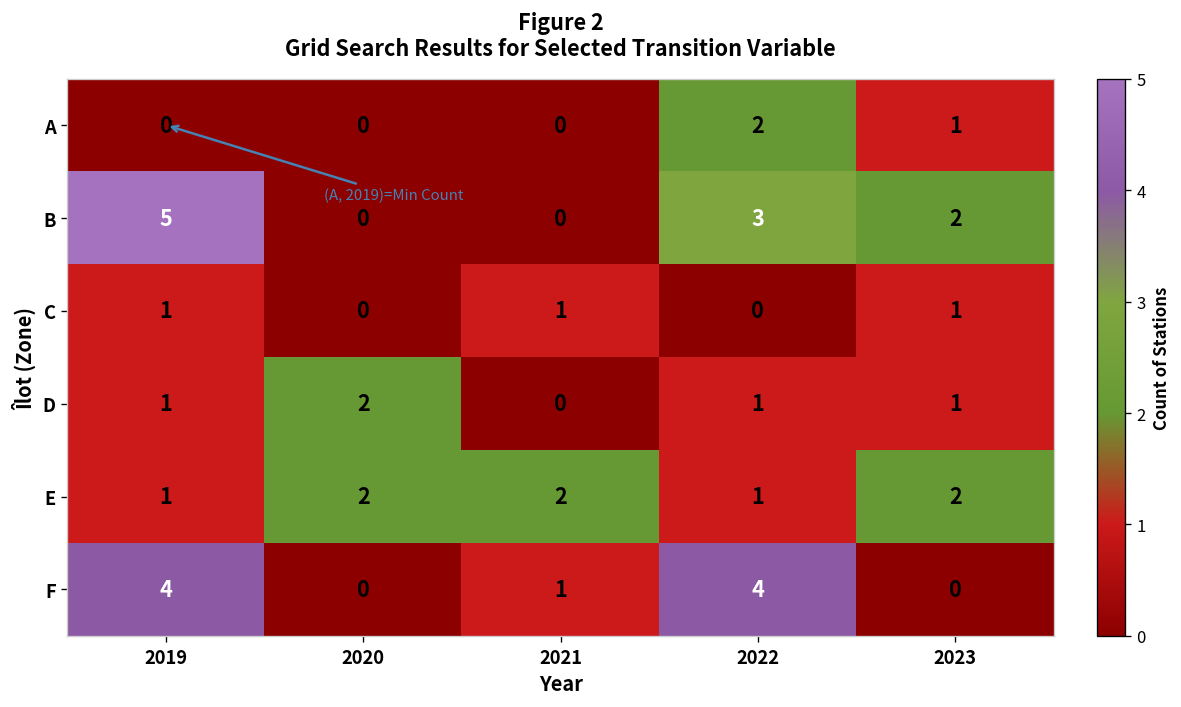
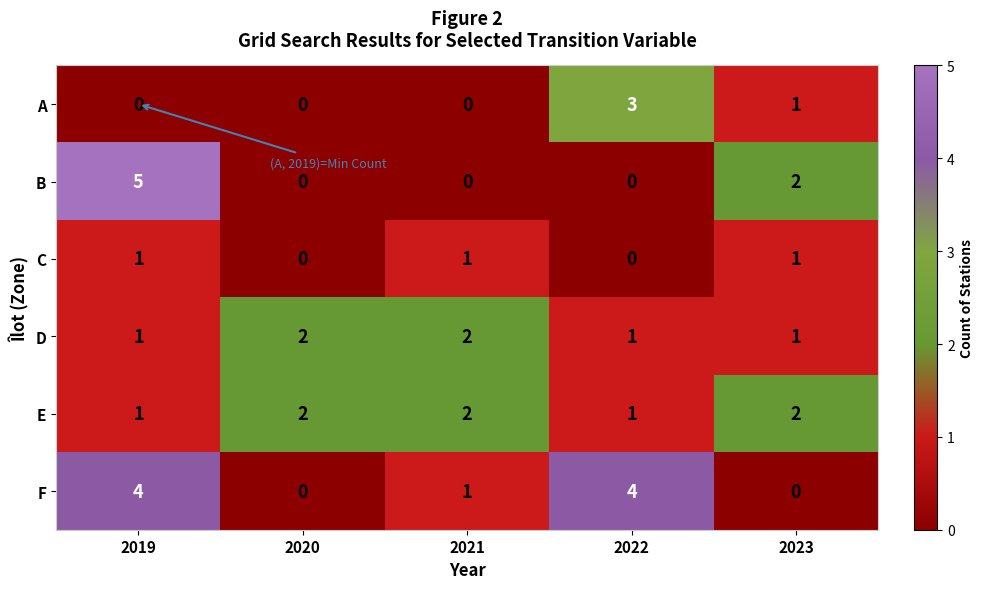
A, 2022: 2 -> 3
B, 2022: 3 -> 0
D, 2021: 0 -> 2
